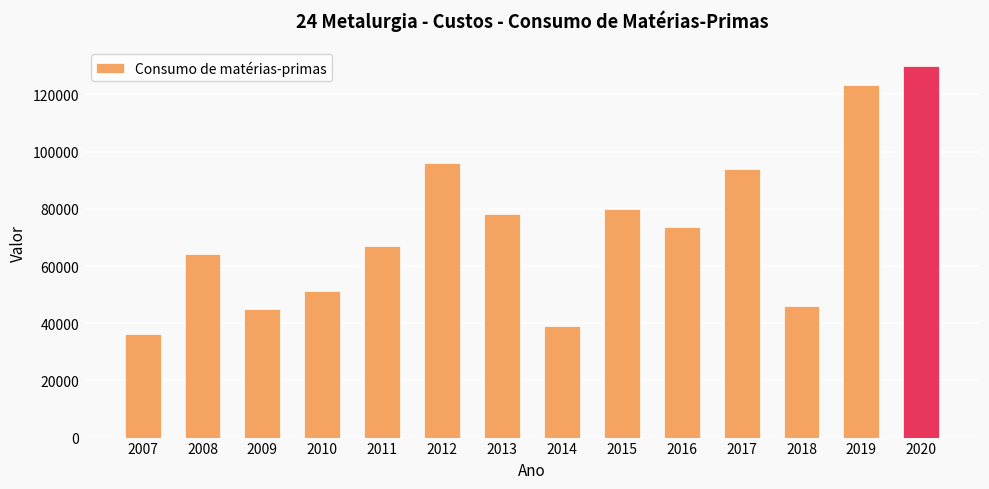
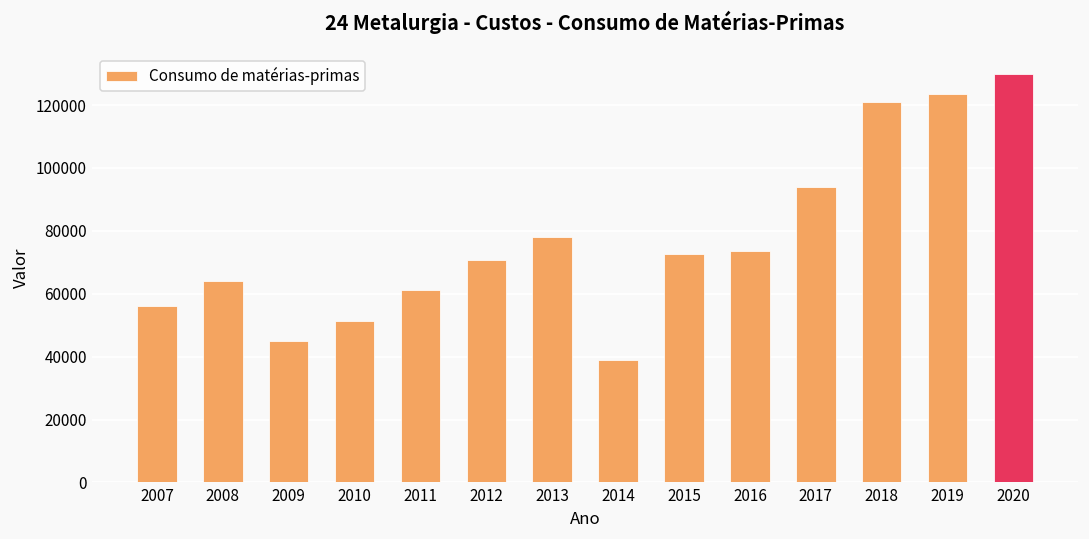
2007: 36000 -> 56000
2011: 67000 -> 61000
2012: 96000 -> 71000
2015: 80000 -> 73000
2018: 46000 -> 121000
